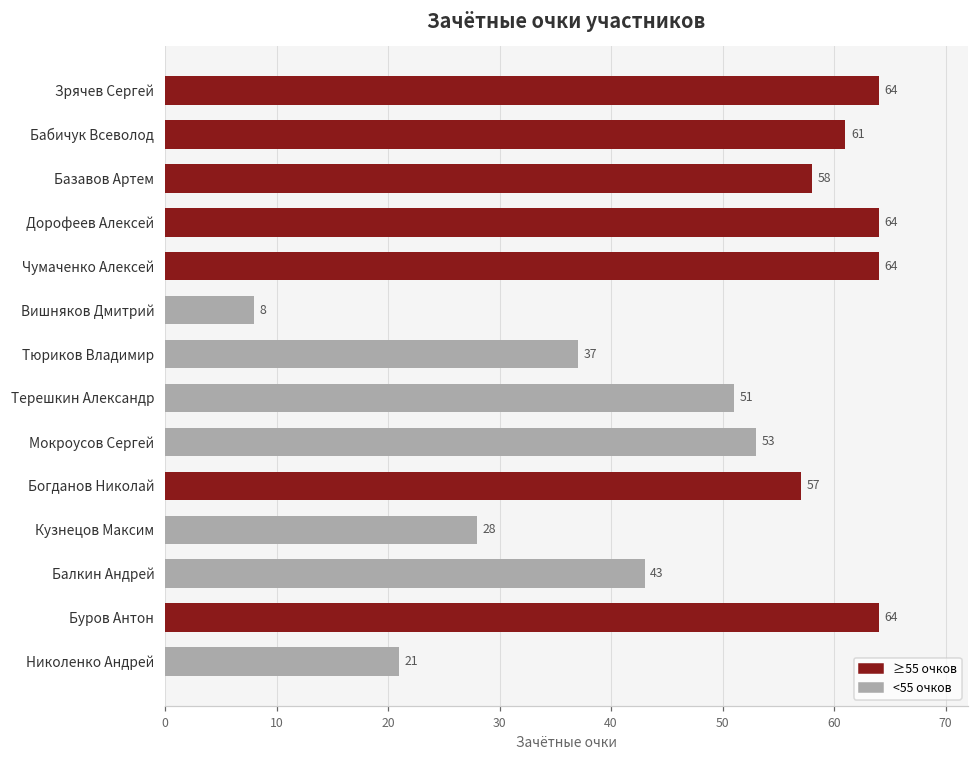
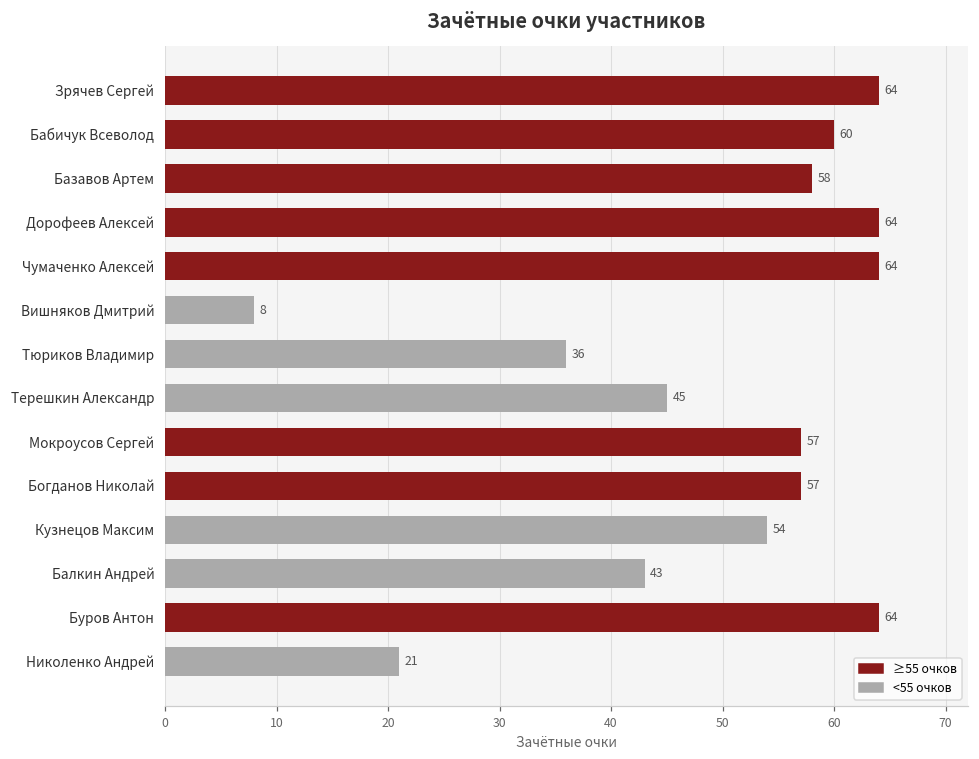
Бабичук Всеволод: 61 -> 60
Тюриков Владимир: 37 -> 36
Терешкин Александр: 51 -> 45
Мокроусов Сергей: 53 -> 57
Кузнецов Максим: 28 -> 54
